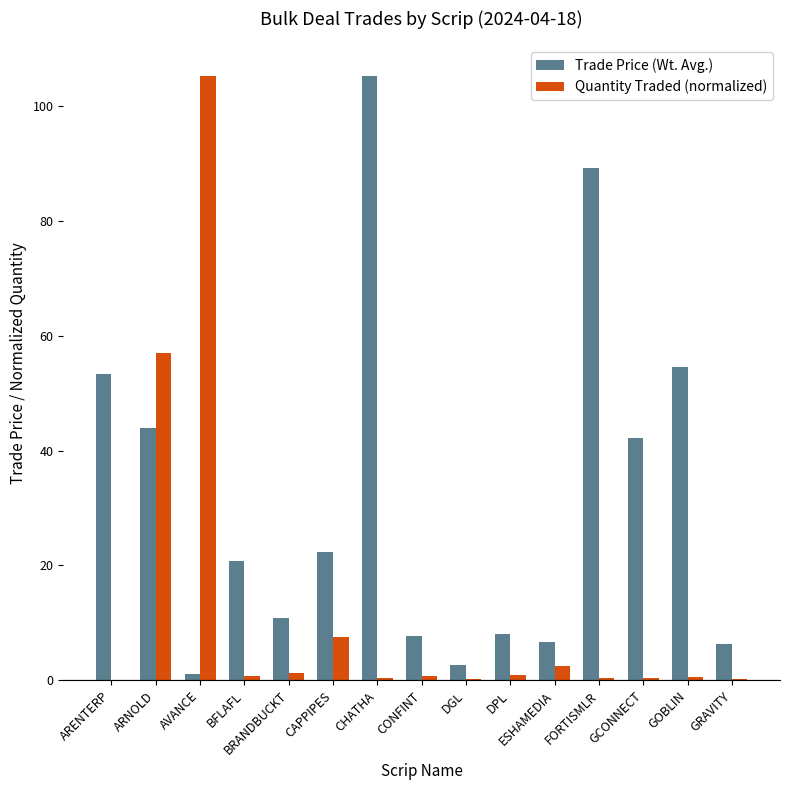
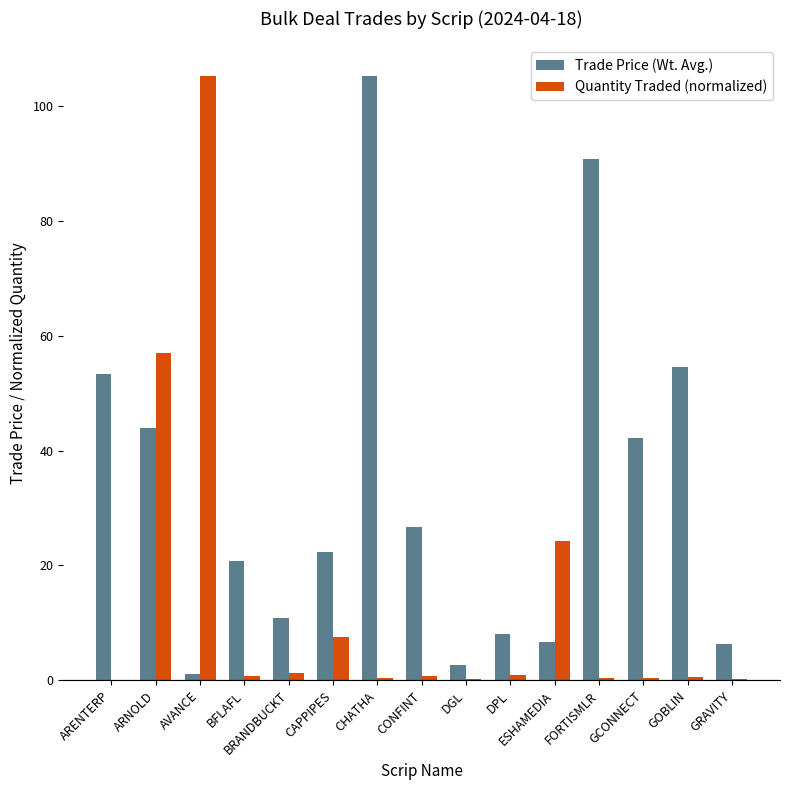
Trade Price (Wt. Avg.), CONFINT: 8 -> 27
Quantity Traded (normalized), ESHAMEDIA: 2 -> 24
Trade Price (Wt. Avg.), FORTISMLR: 89 -> 91
